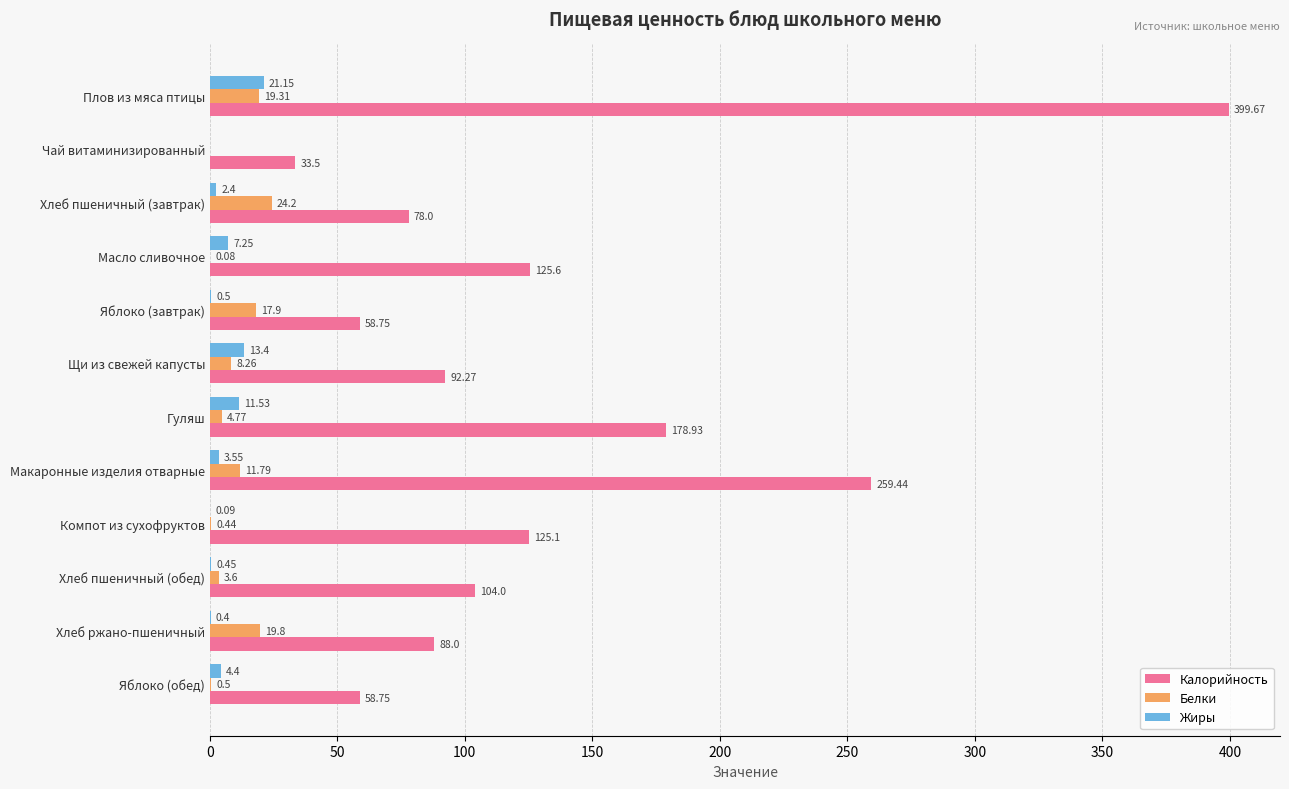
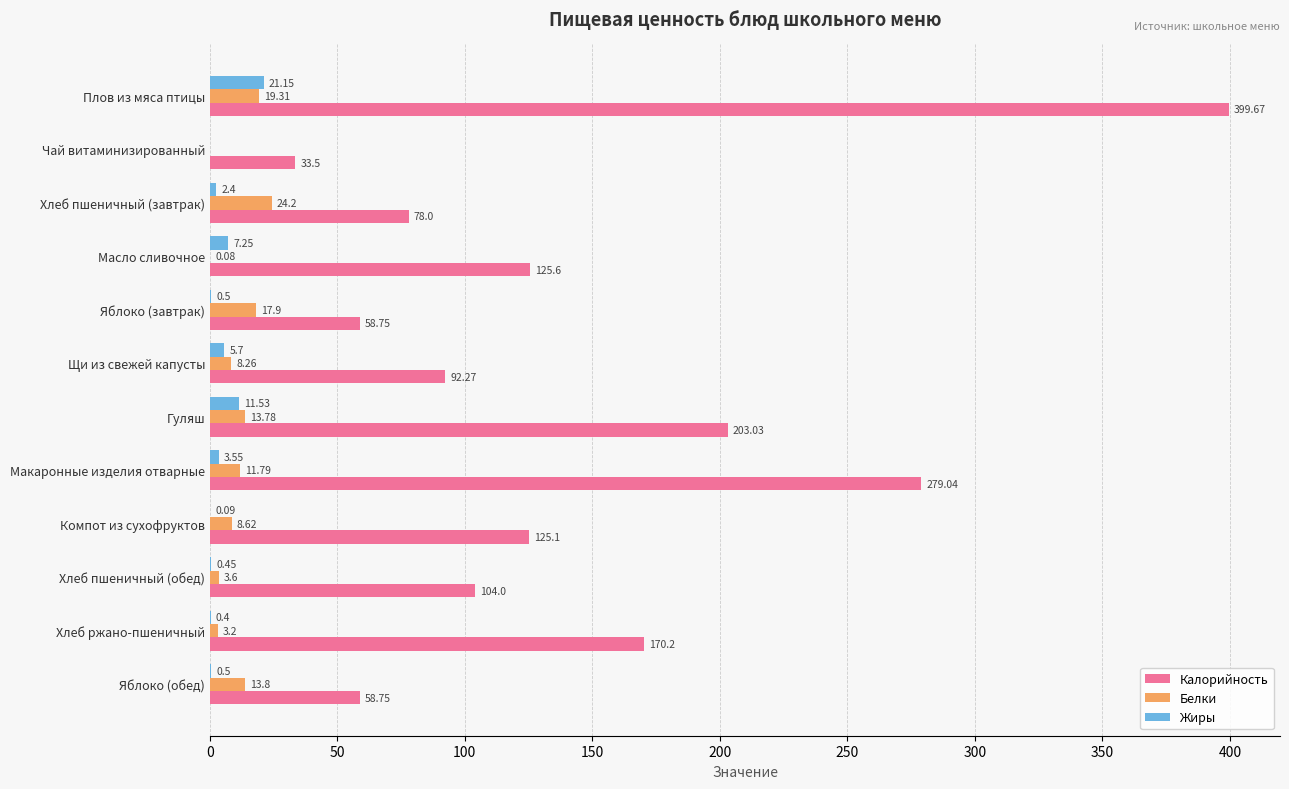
Жиры, Щи из свежей капусты: 13.4 -> 5.7
Белки, Гуляш: 4.77 -> 13.78
Калорийность, Гуляш: 178.93 -> 203.03
Калорийность, Макаронные изделия отварные: 259.44 -> 279.04
Белки, Компот из сухофруктов: 0.44 -> 8.62
Белки, Хлеб ржано-пшеничный: 19.8 -> 3.2
Калорийность, Хлеб ржано-пшеничный: 88.0 -> 170.2
Жиры, Яблоко (обед): 4.4 -> 0.5
Белки, Яблоко (обед): 0.5 -> 13.8
